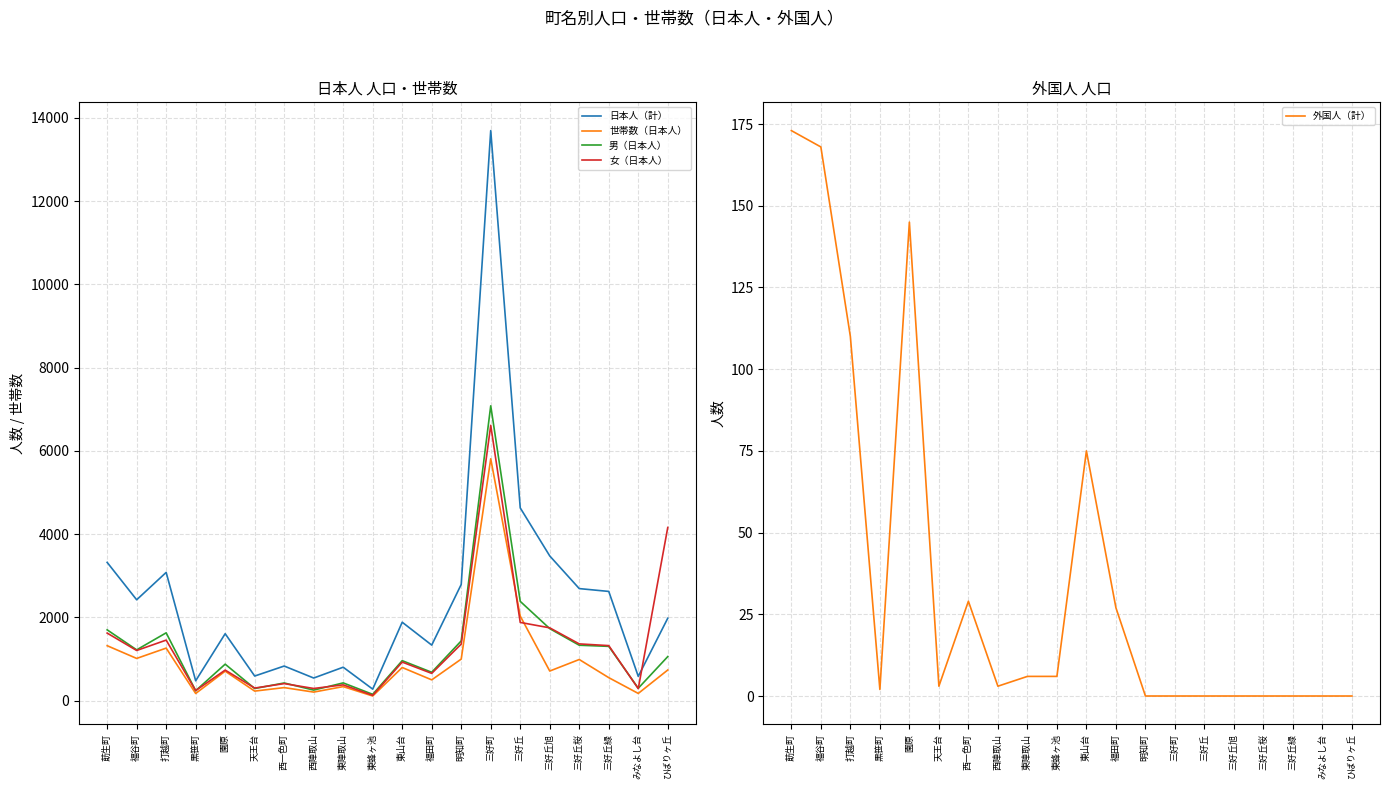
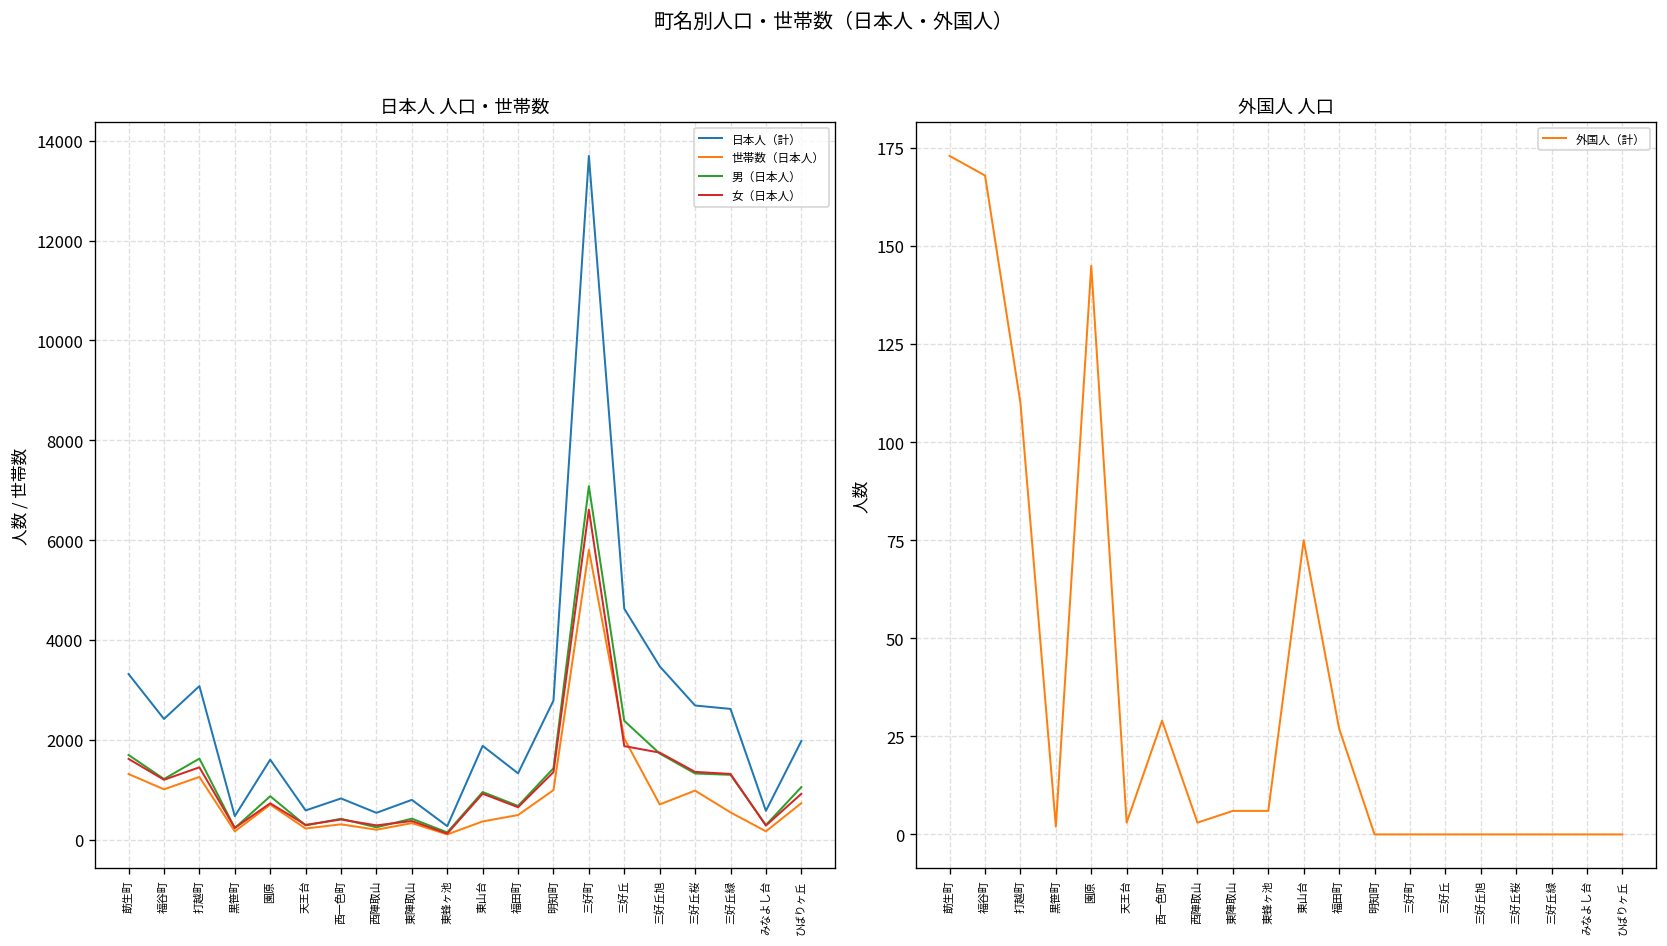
日本人 人口・世帯数, 世帯数（日本人）, 東山台: 800 -> 400
日本人 人口・世帯数, 女（日本人）, ひばりヶ丘: 4200 -> 900
